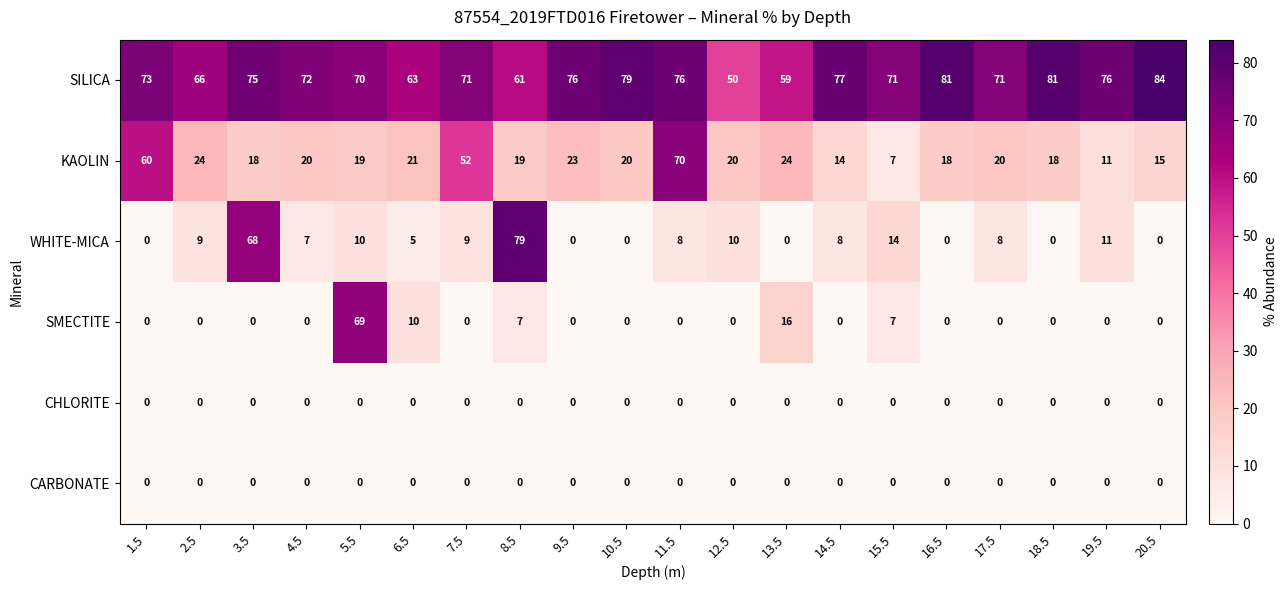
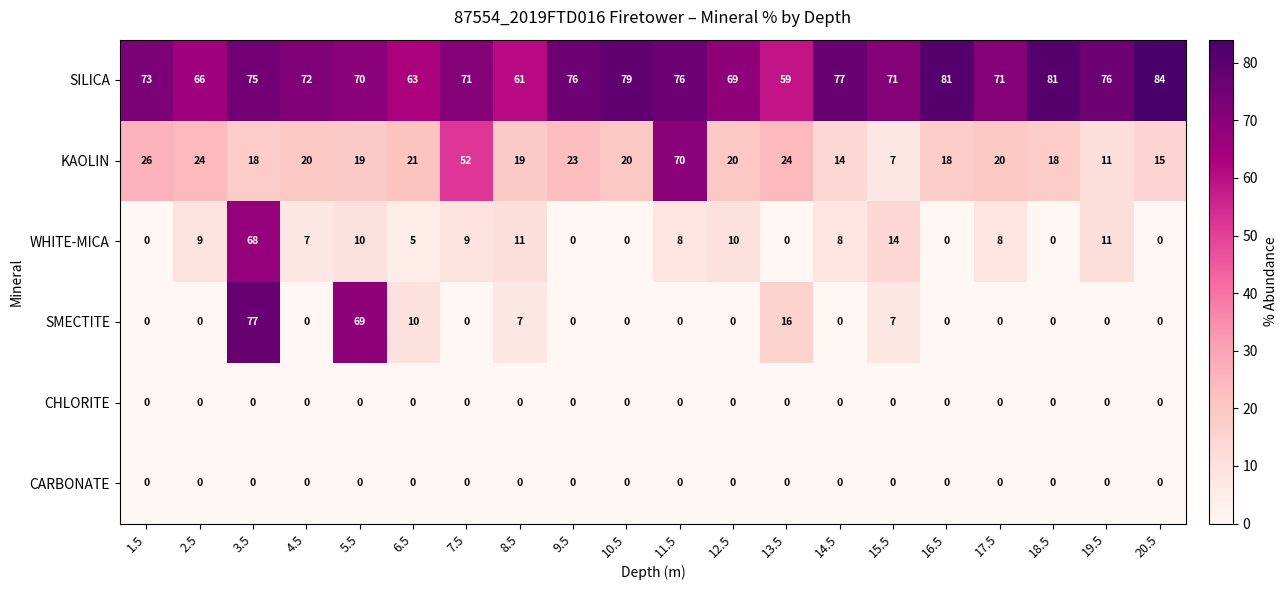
SILICA, 12.5: 50 -> 69
KAOLIN, 1.5: 60 -> 26
WHITE-MICA, 8.5: 79 -> 11
SMECTITE, 3.5: 0 -> 77
